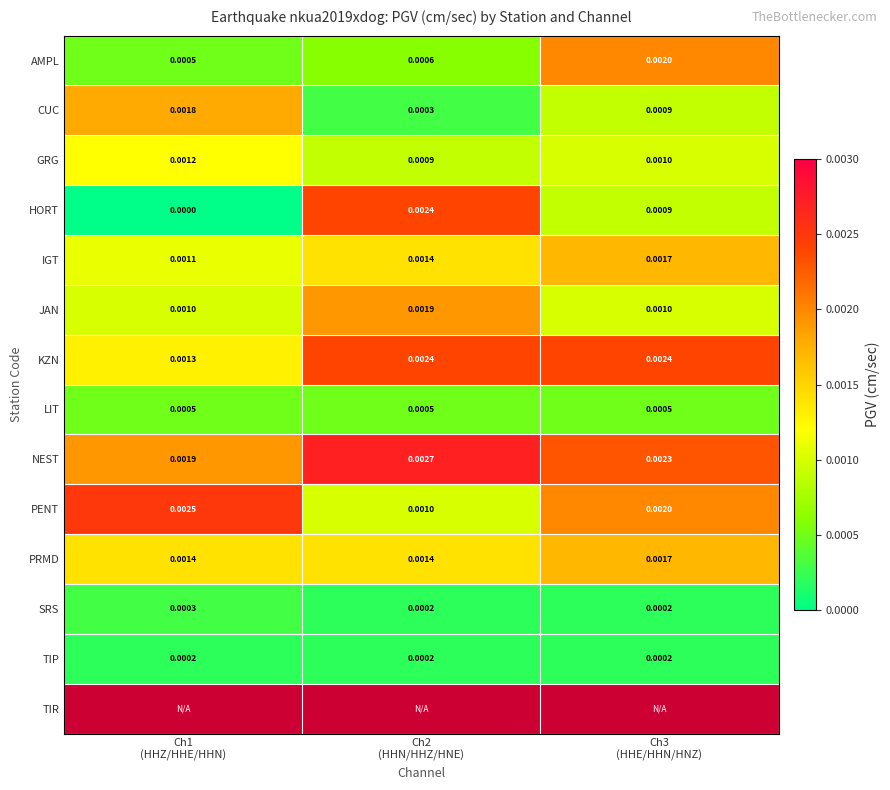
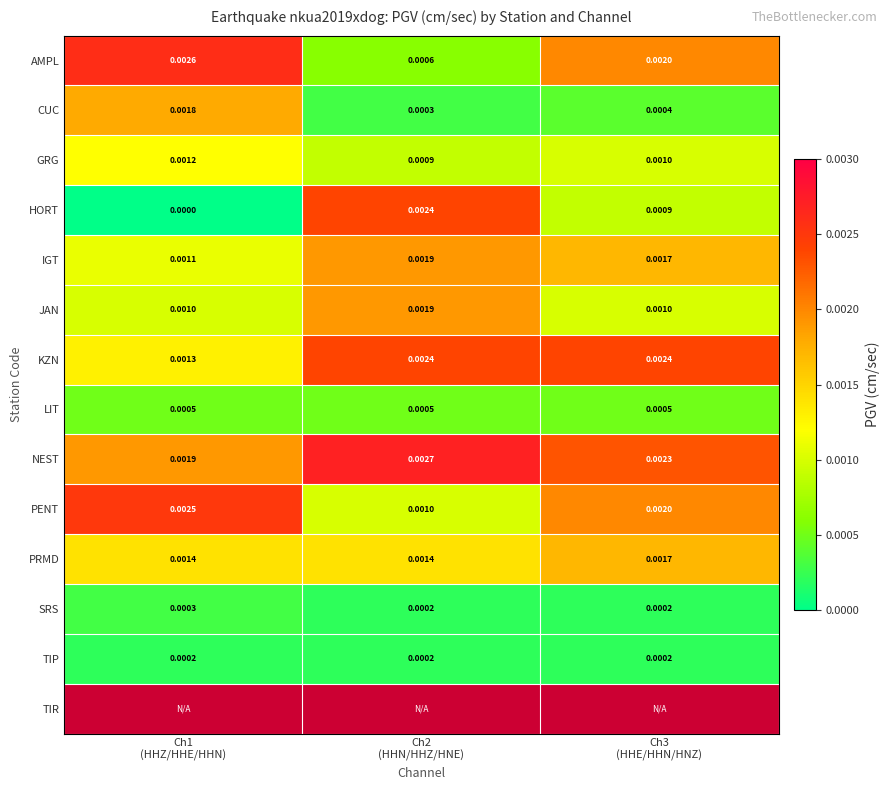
AMPL, Ch1 (HHZ/HHE/HHN): 0.0005 -> 0.0026
CUC, Ch3 (HHE/HHN/HNZ): 0.0009 -> 0.0004
IGT, Ch2 (HHN/HHZ/HNE): 0.0014 -> 0.0019
